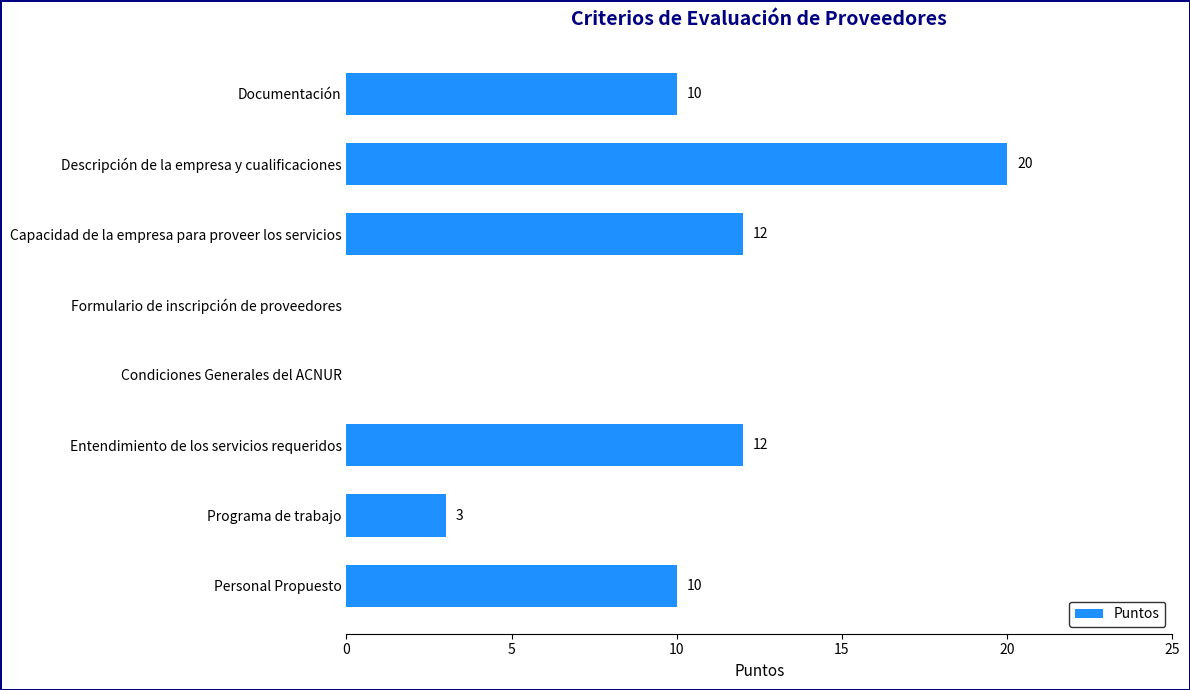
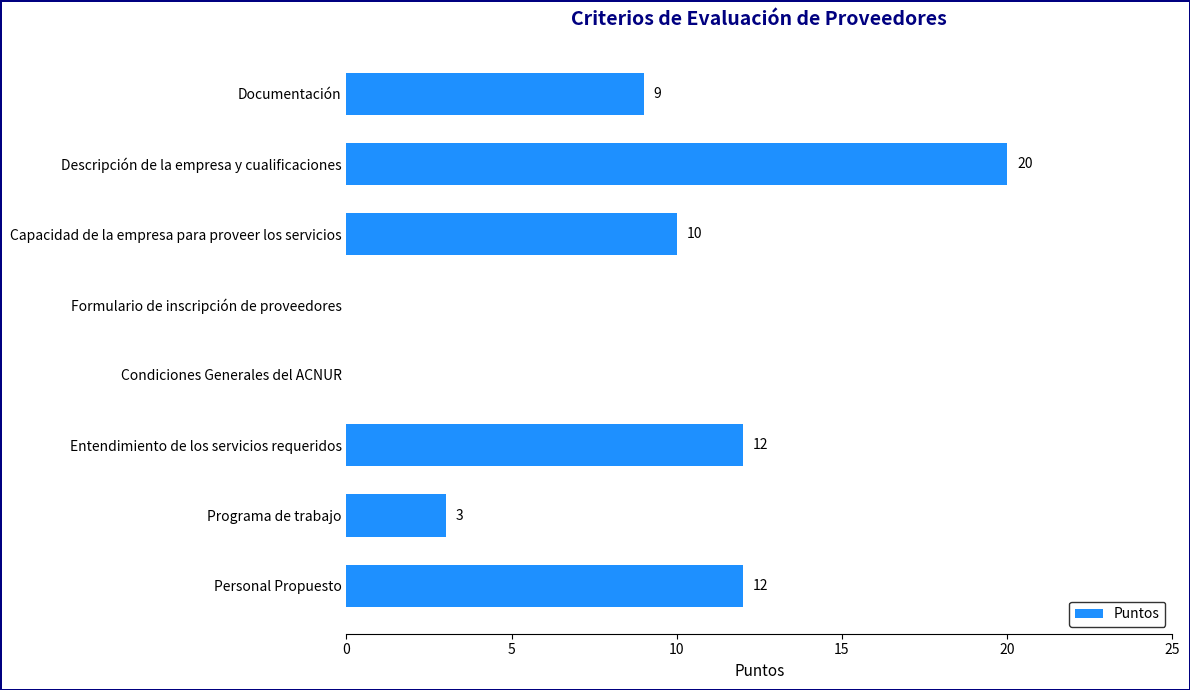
Documentación: 10 -> 9
Capacidad de la empresa para proveer los servicios: 12 -> 10
Personal Propuesto: 10 -> 12
